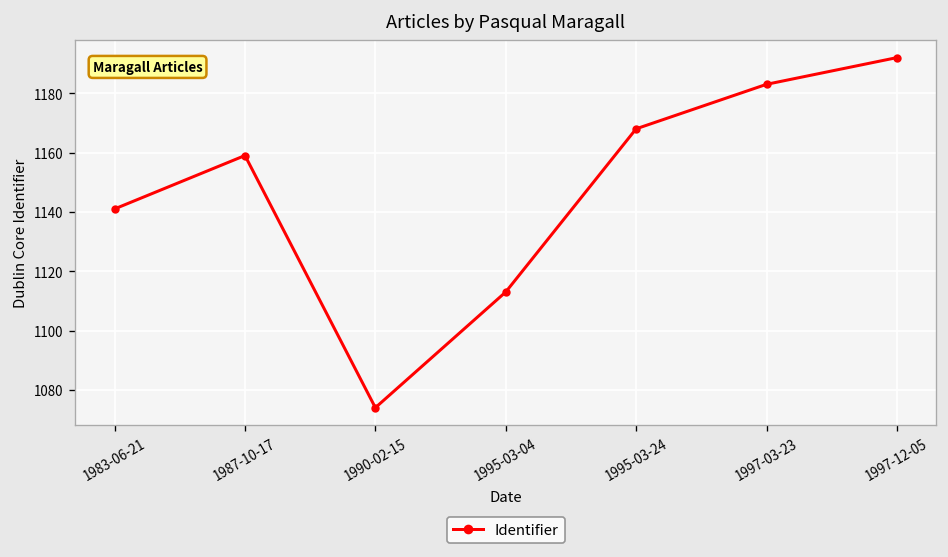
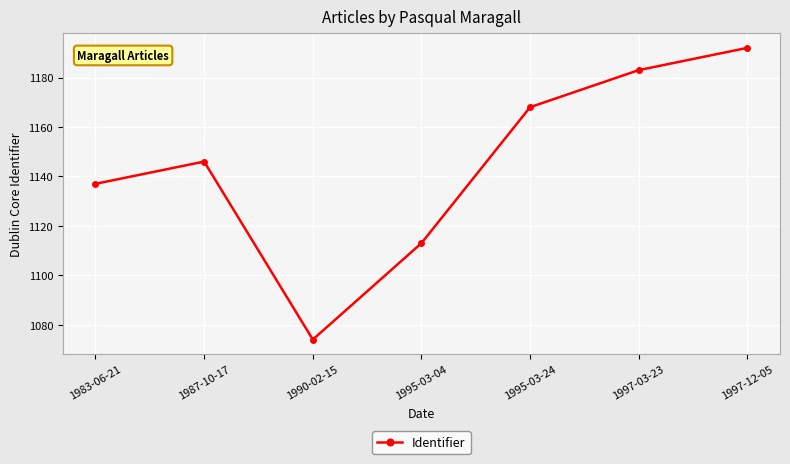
1983-06-21: 1141 -> 1137
1987-10-17: 1159 -> 1146
